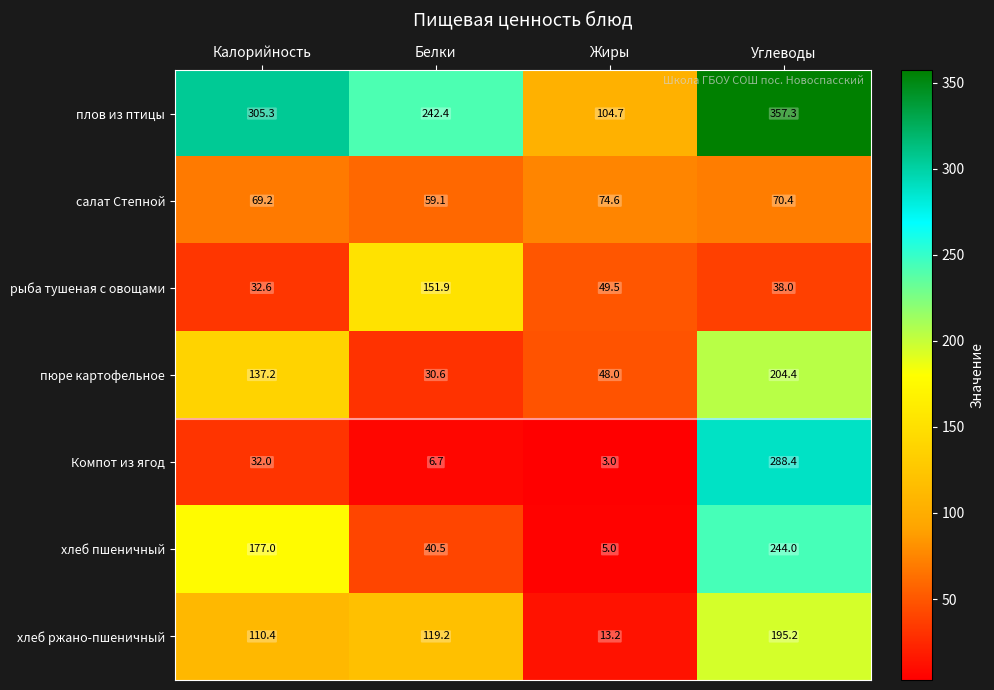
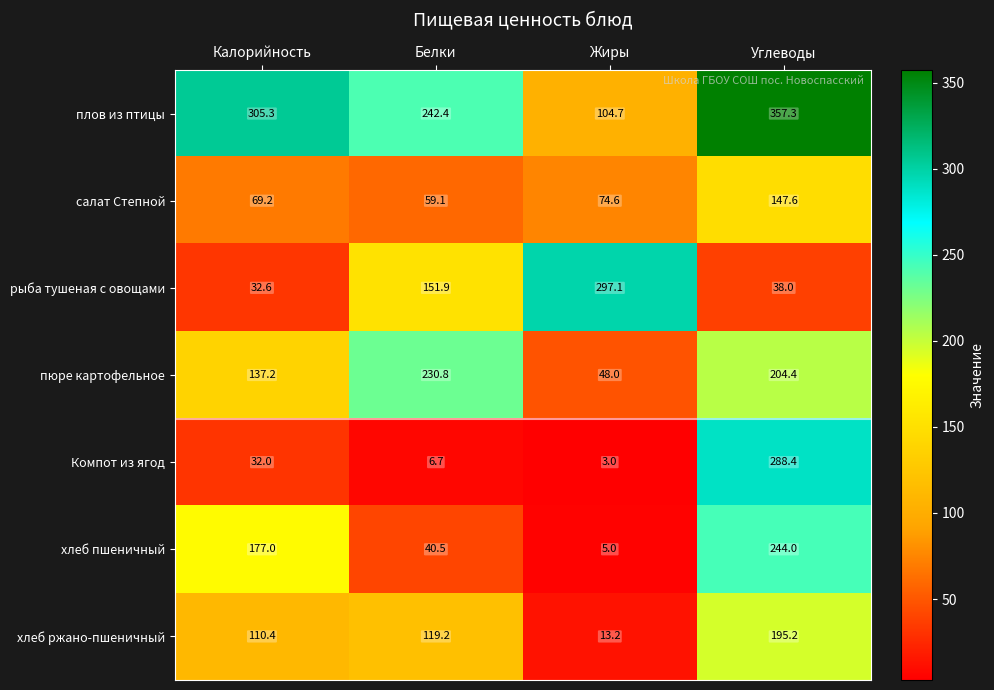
салат Степной, Углеводы: 70.4 -> 147.6
рыба тушеная с овощами, Жиры: 49.5 -> 297.1
пюре картофельное, Белки: 30.6 -> 230.8
